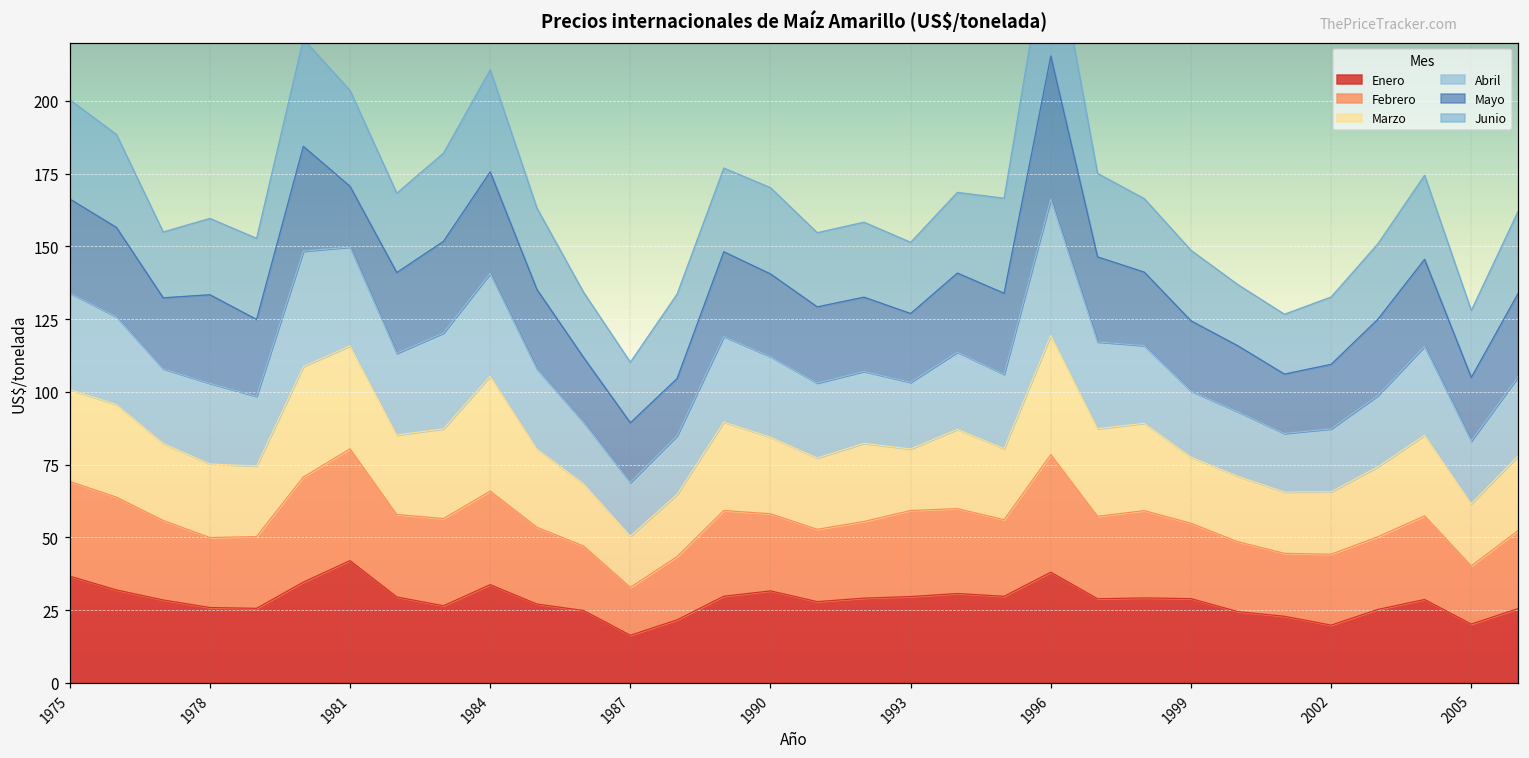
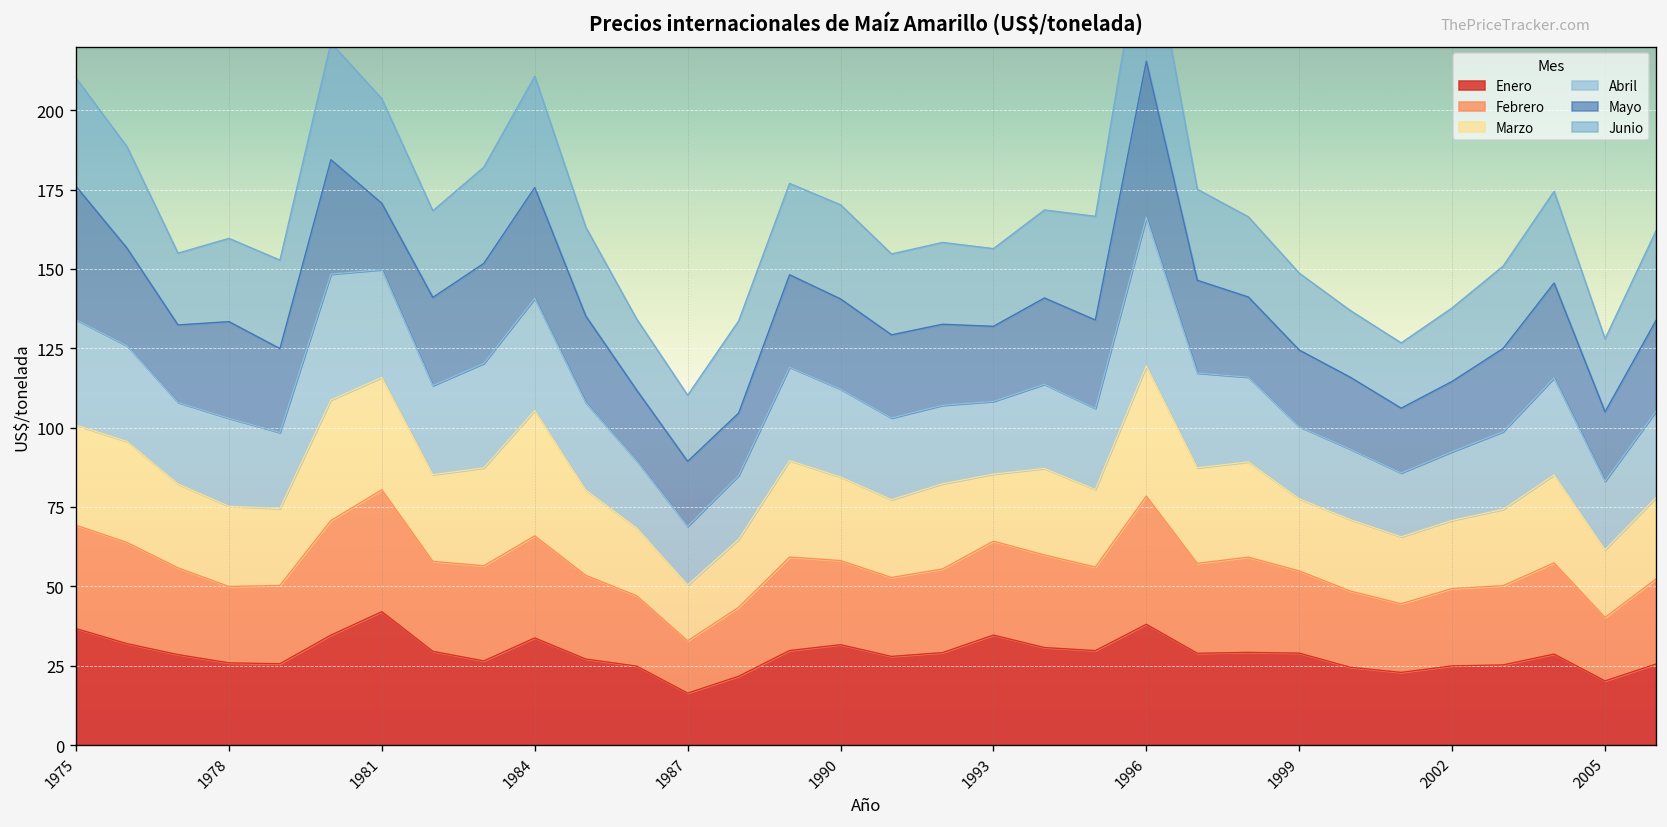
Mayo, 1975: 32 -> 42
Enero, 1993: 30 -> 35
Enero, 2002: 20 -> 25
